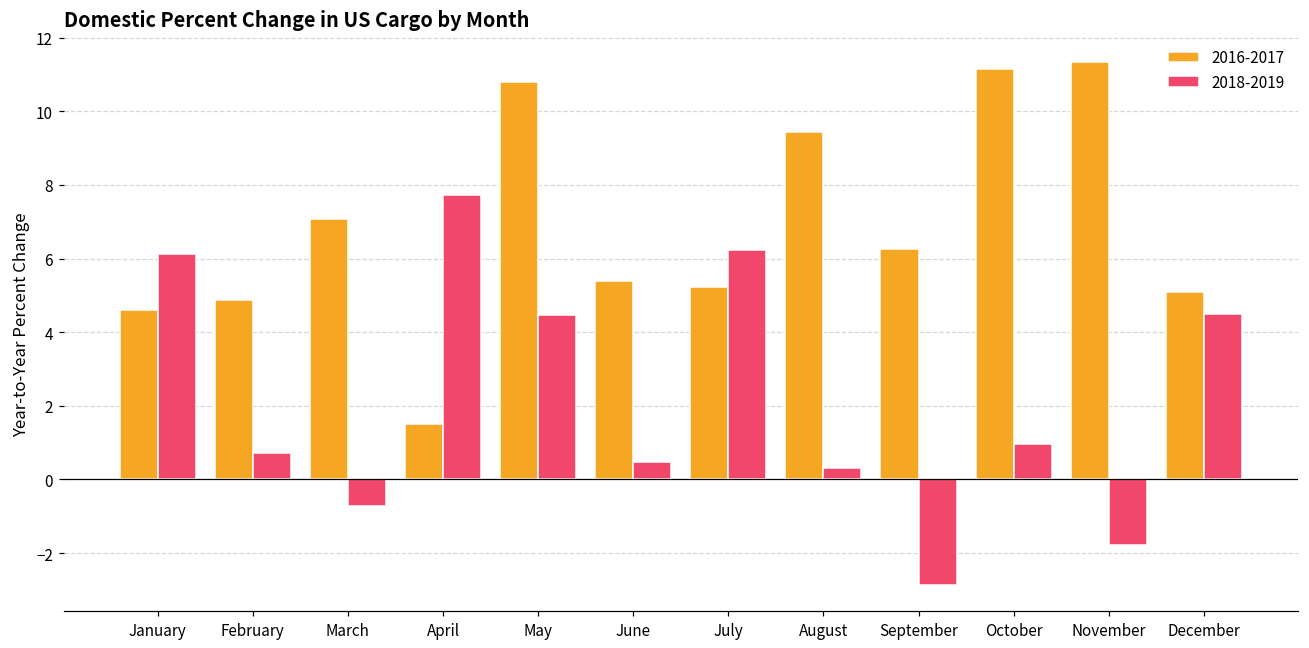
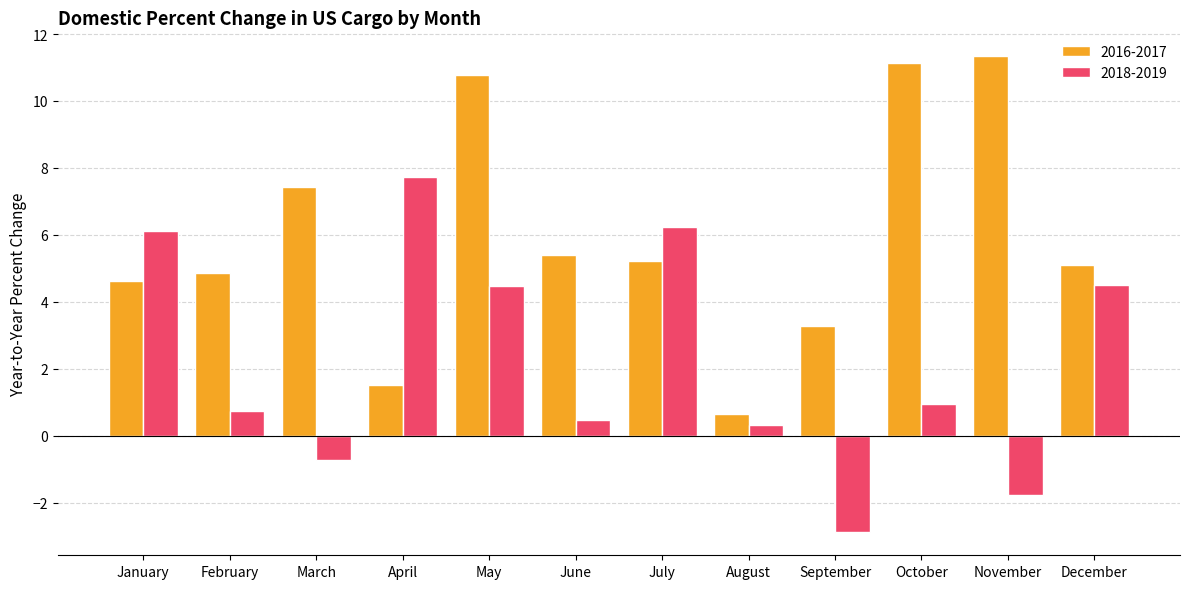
2016-2017, March: 7.1 -> 7.4
2016-2017, August: 9.4 -> 0.7
2016-2017, September: 6.2 -> 3.3
